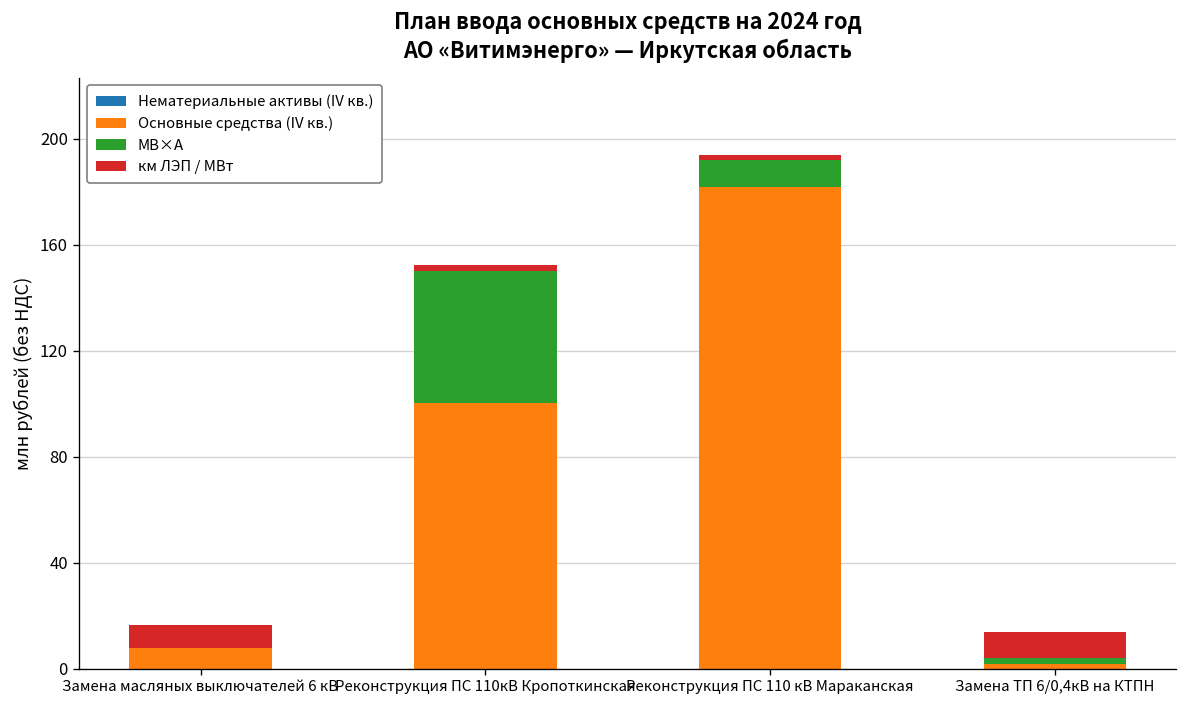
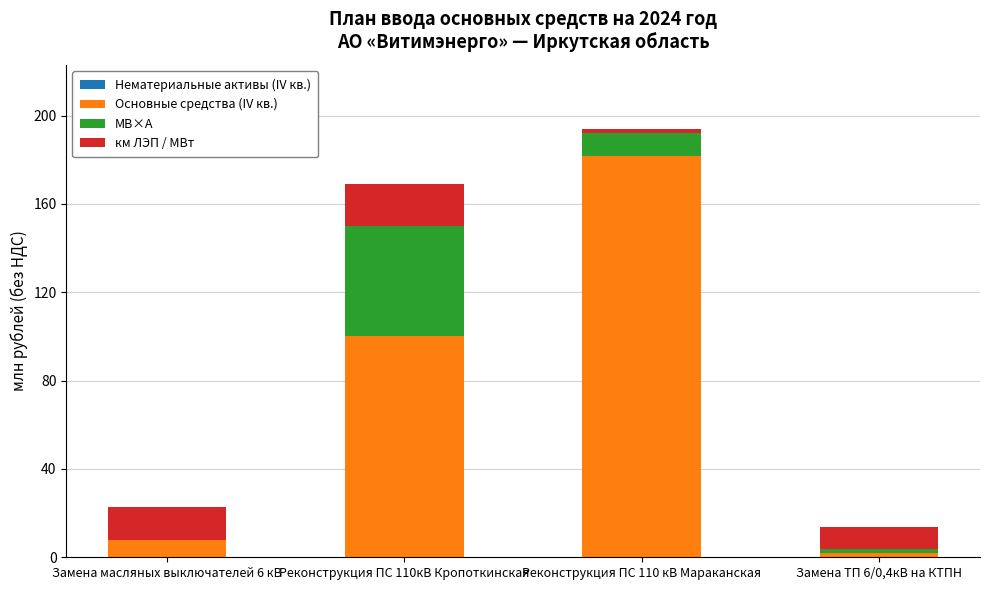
км ЛЭП / МВт, Замена масляных выключателей 6 кВ: 9 -> 15
км ЛЭП / МВт, Реконструкция ПС 110кВ Кропоткинская: 2 -> 19
